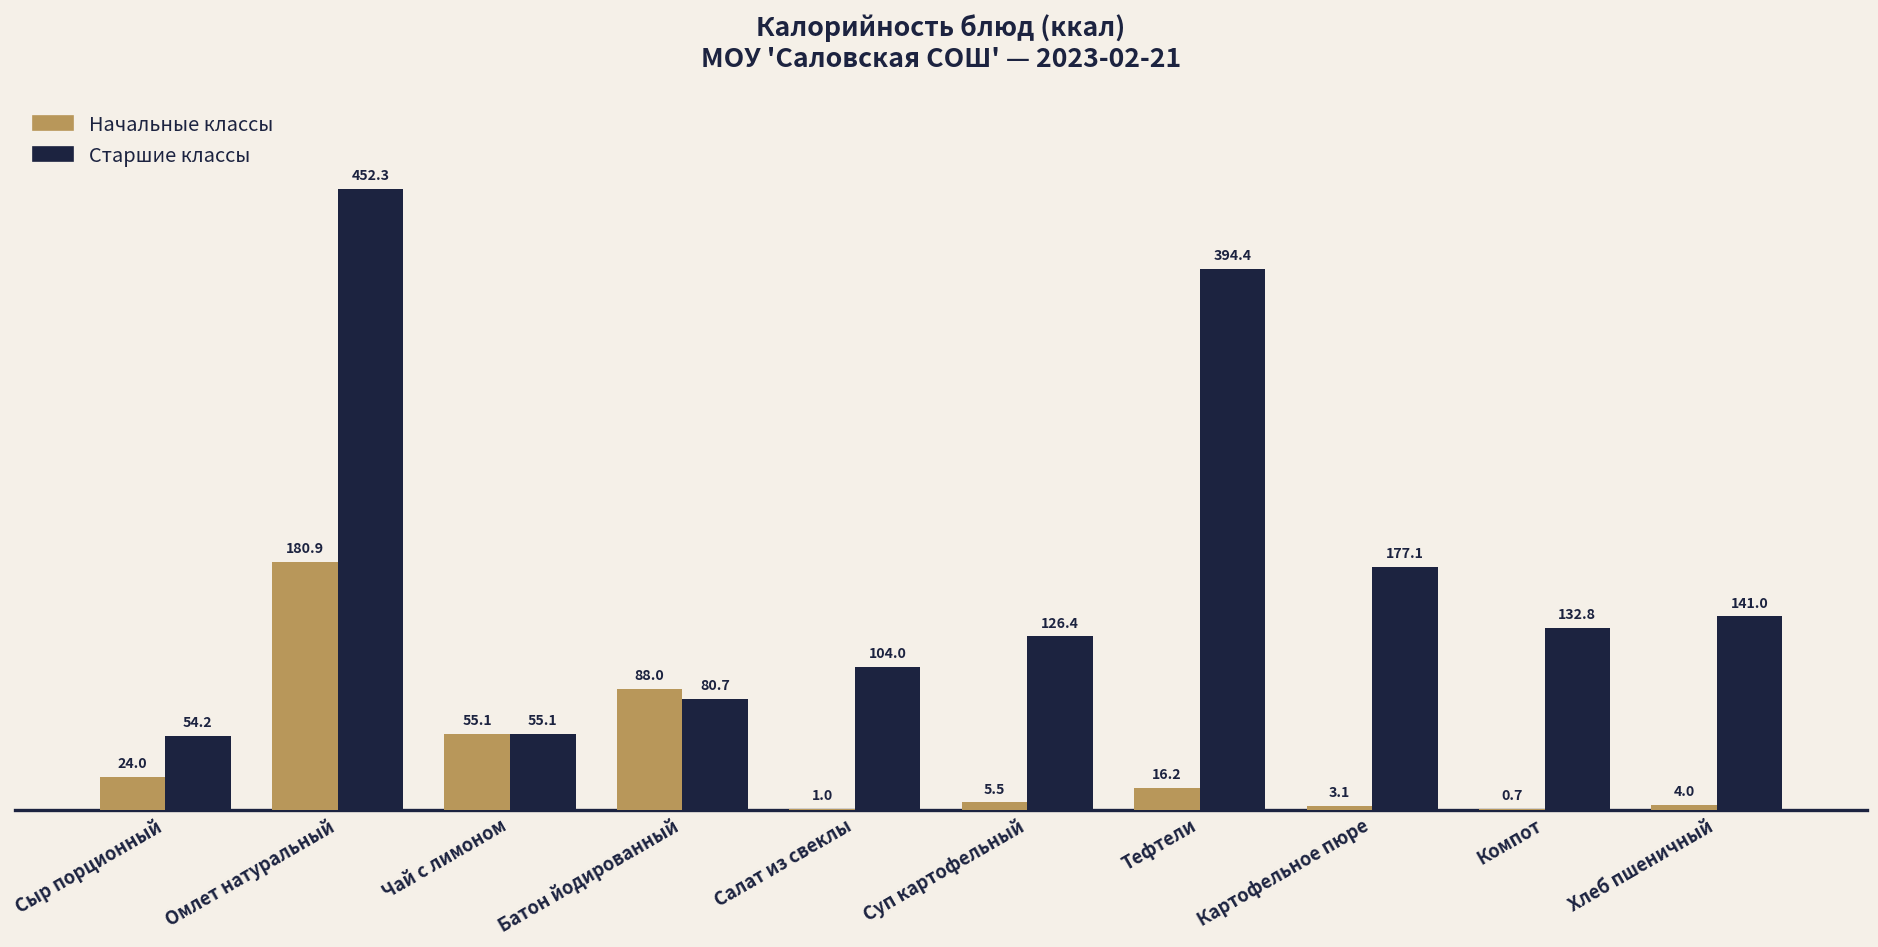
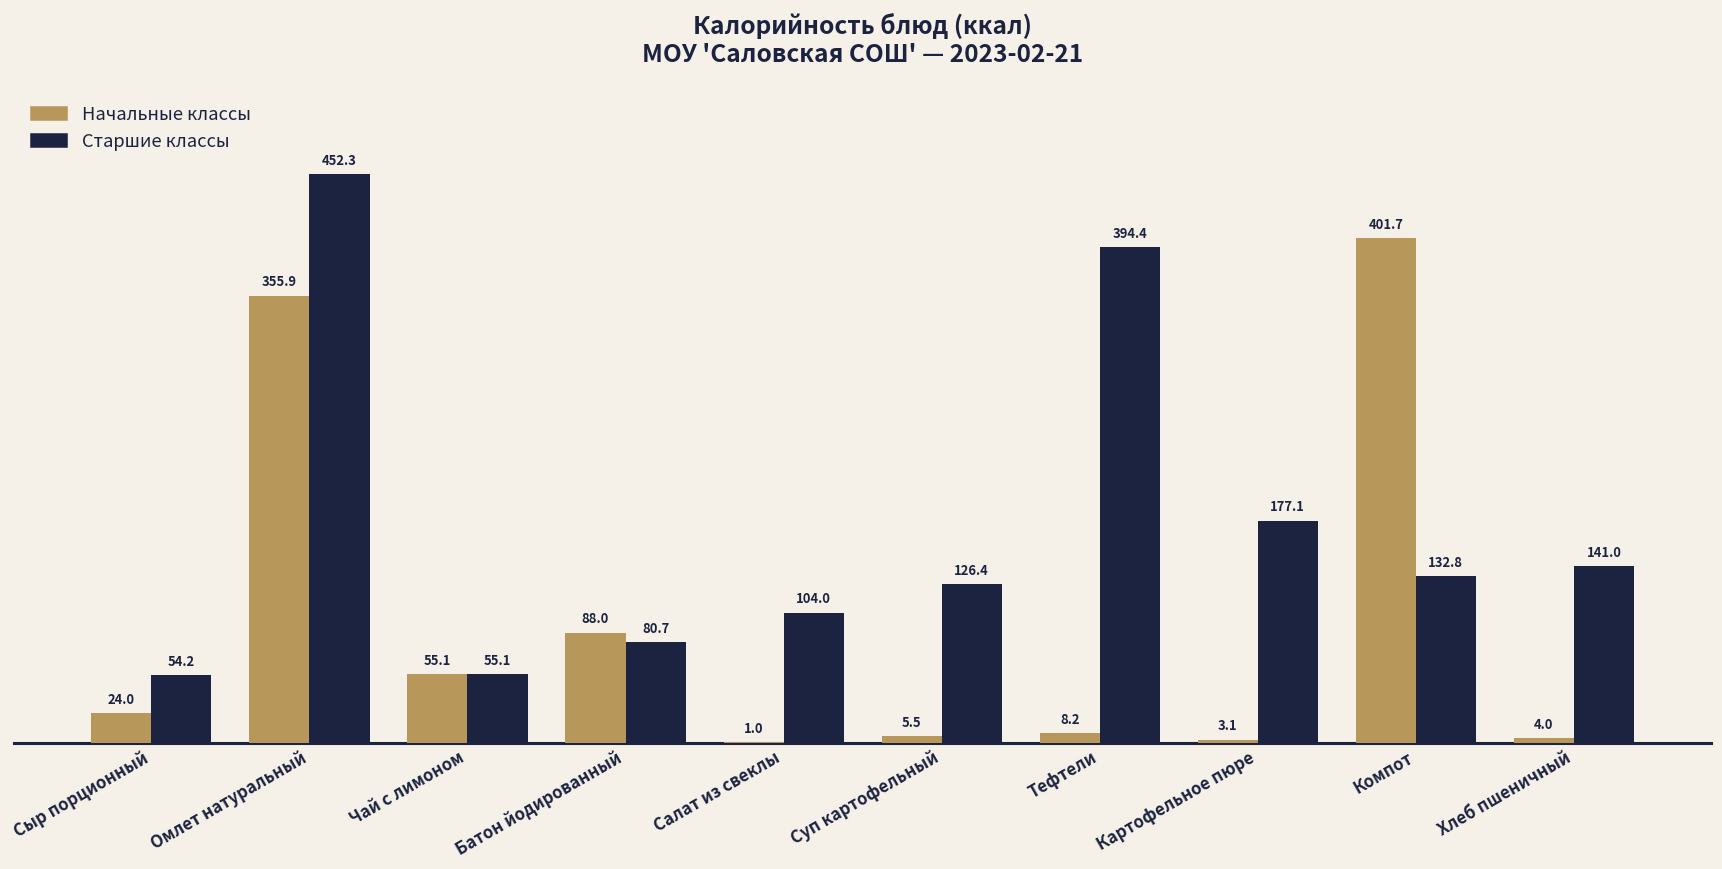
Начальные классы, Омлет натуральный: 180.9 -> 355.9
Начальные классы, Тефтели: 16.2 -> 8.2
Начальные классы, Компот: 0.7 -> 401.7
